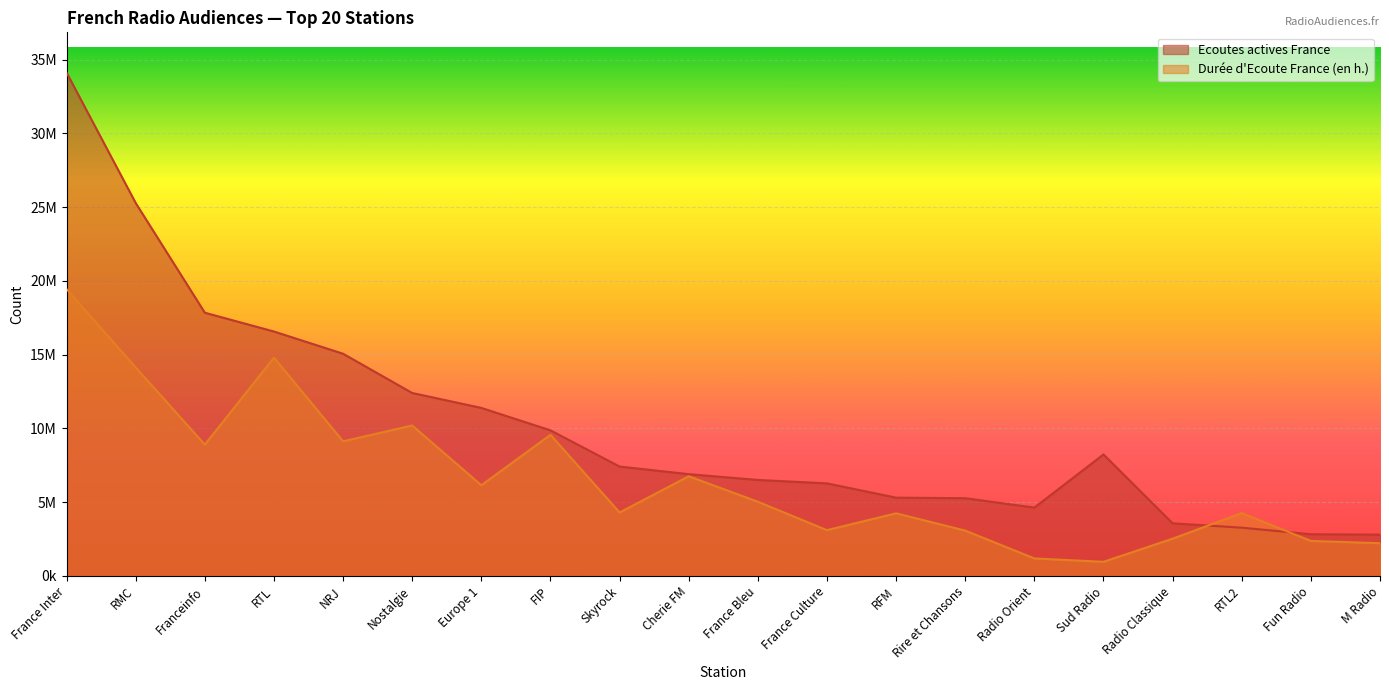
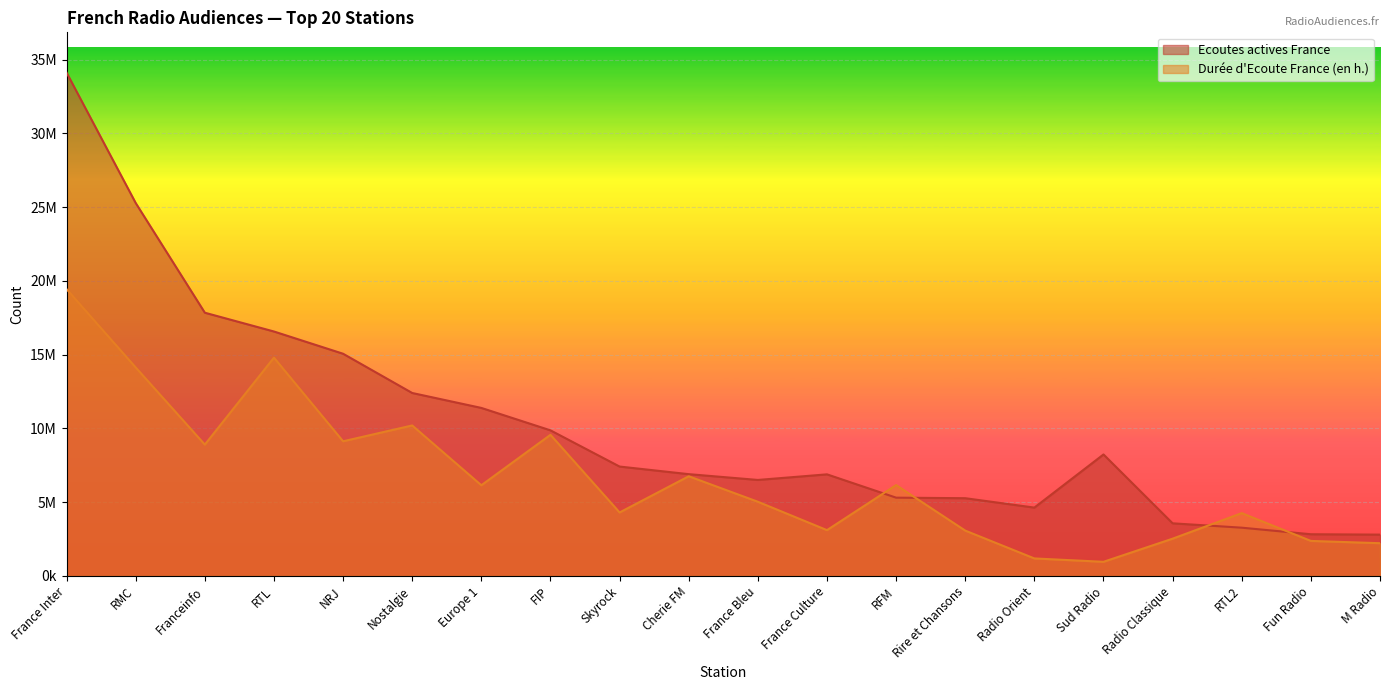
Ecoutes actives France, France Culture: 6300000 -> 6900000
Durée d'Ecoute France (en h.), RFM: 4200000 -> 6200000
